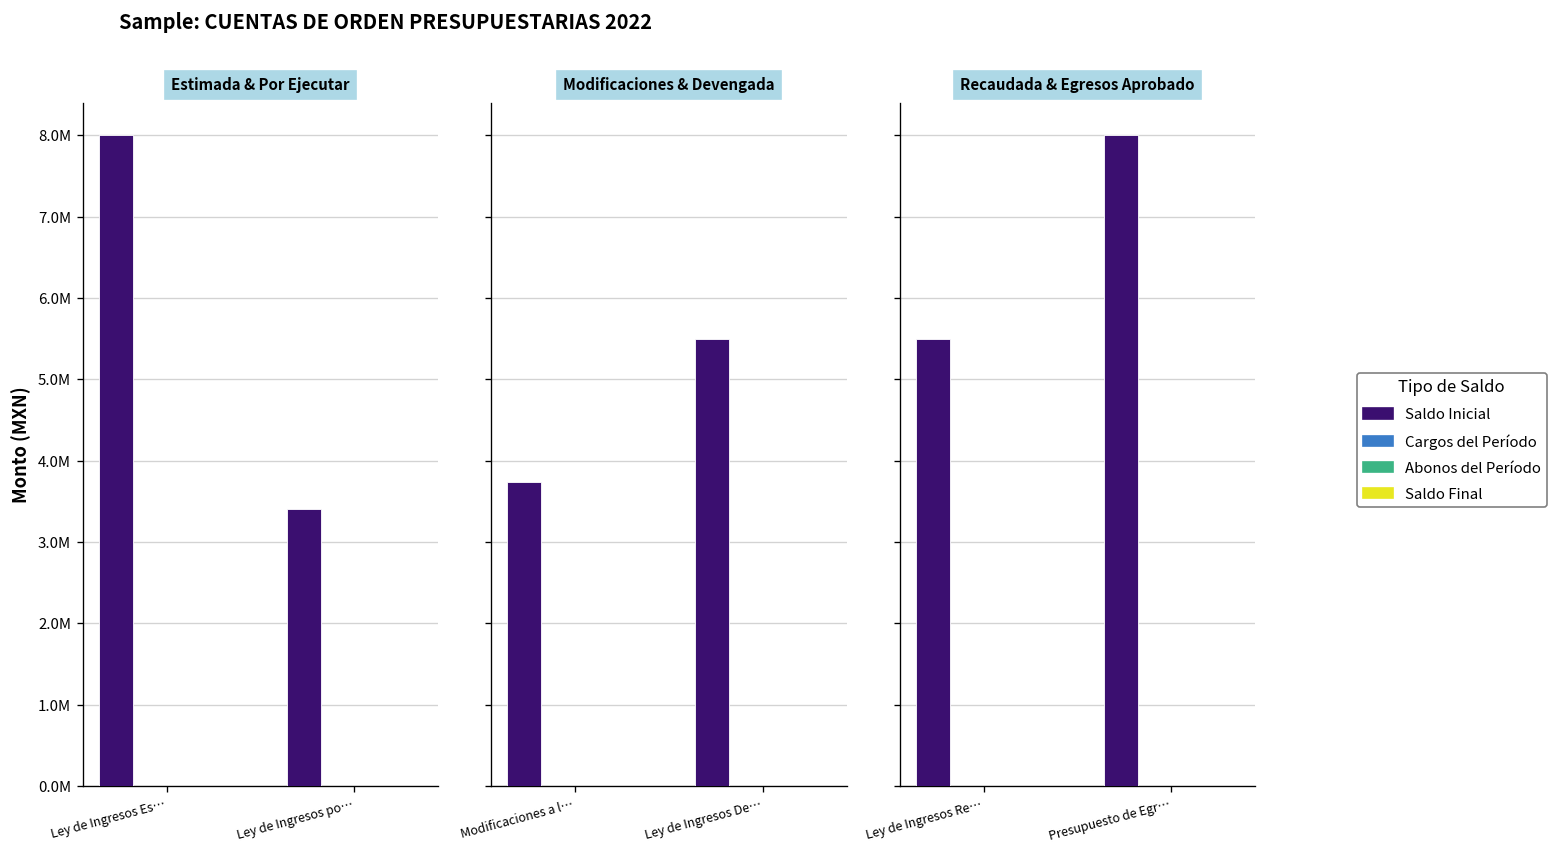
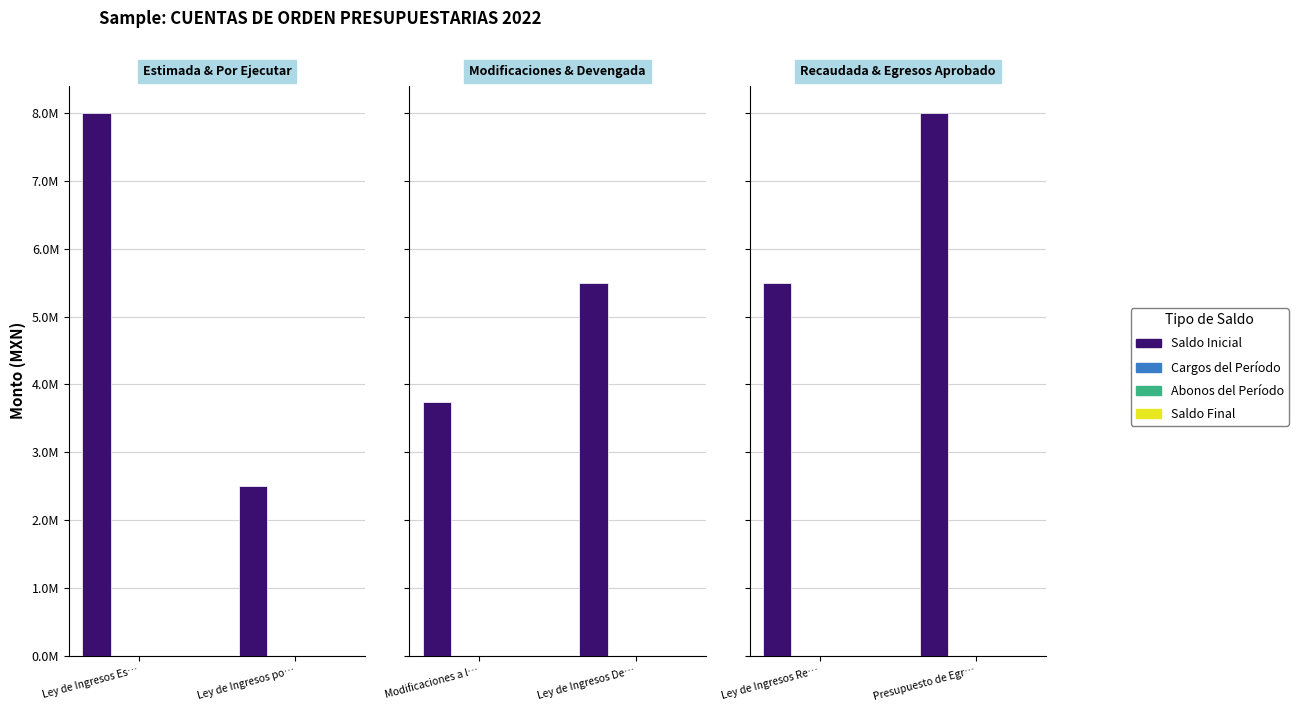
Estimada & Por Ejecutar, Saldo Inicial, Ley de Ingresos po…: 3400000 -> 2500000
